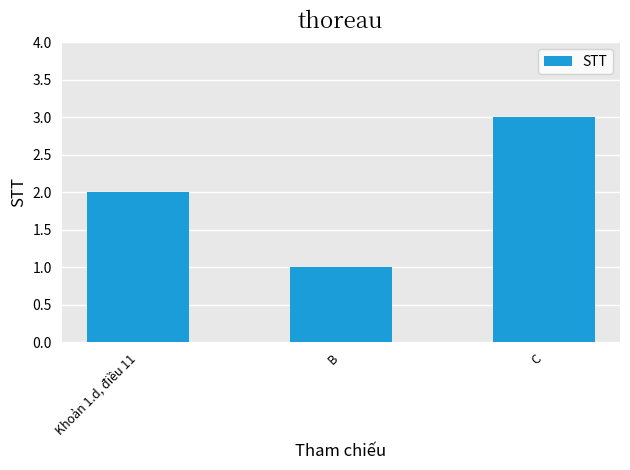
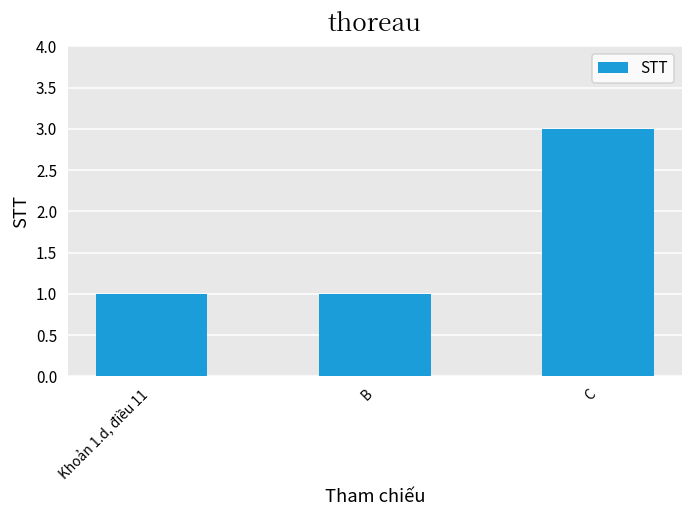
Khoản 1.d, điều 11: 2 -> 1
